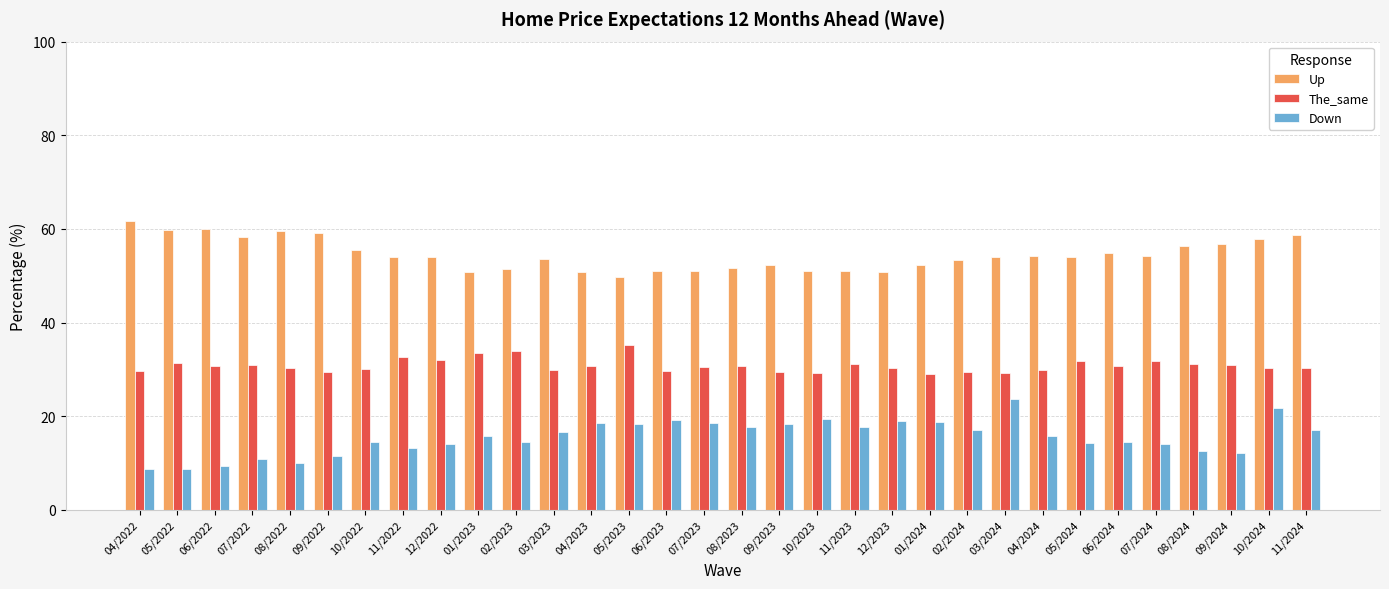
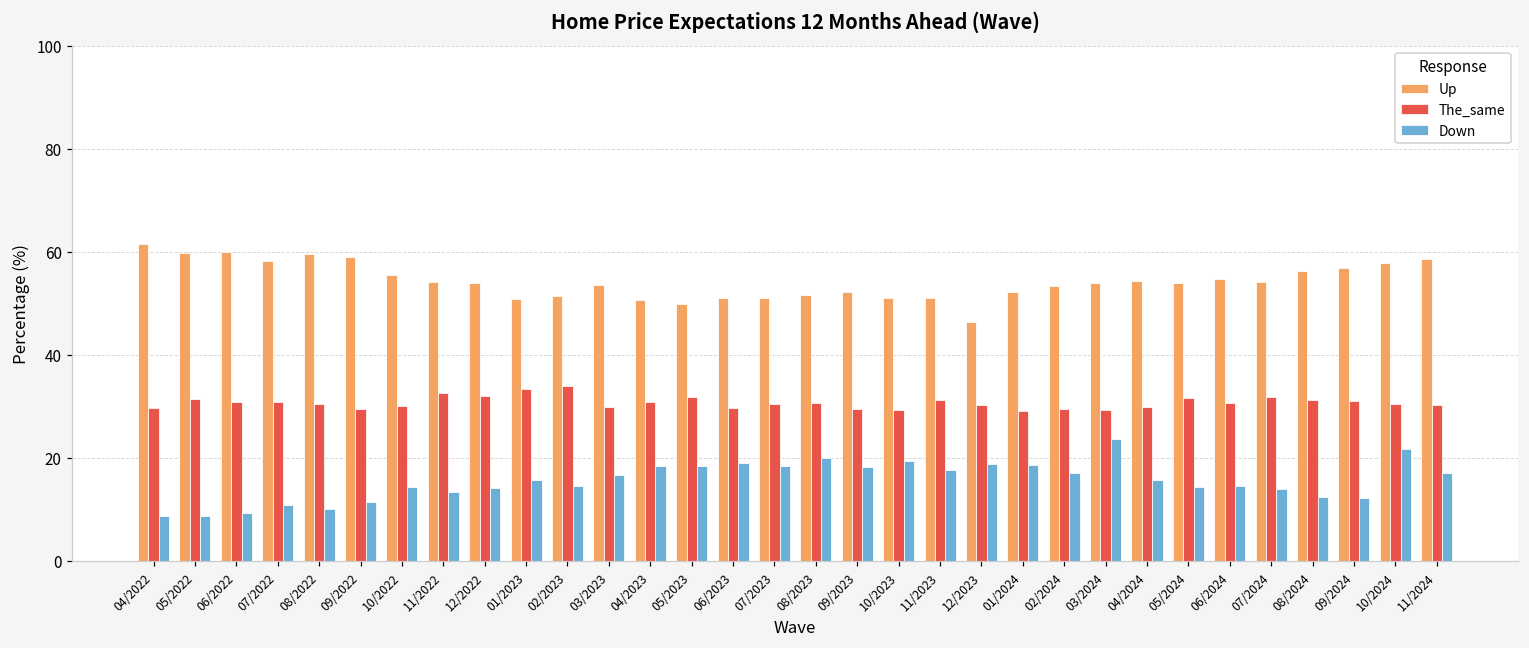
The_same, 05/2023: 35 -> 32
Down, 08/2023: 18 -> 20
Up, 12/2023: 51 -> 46
